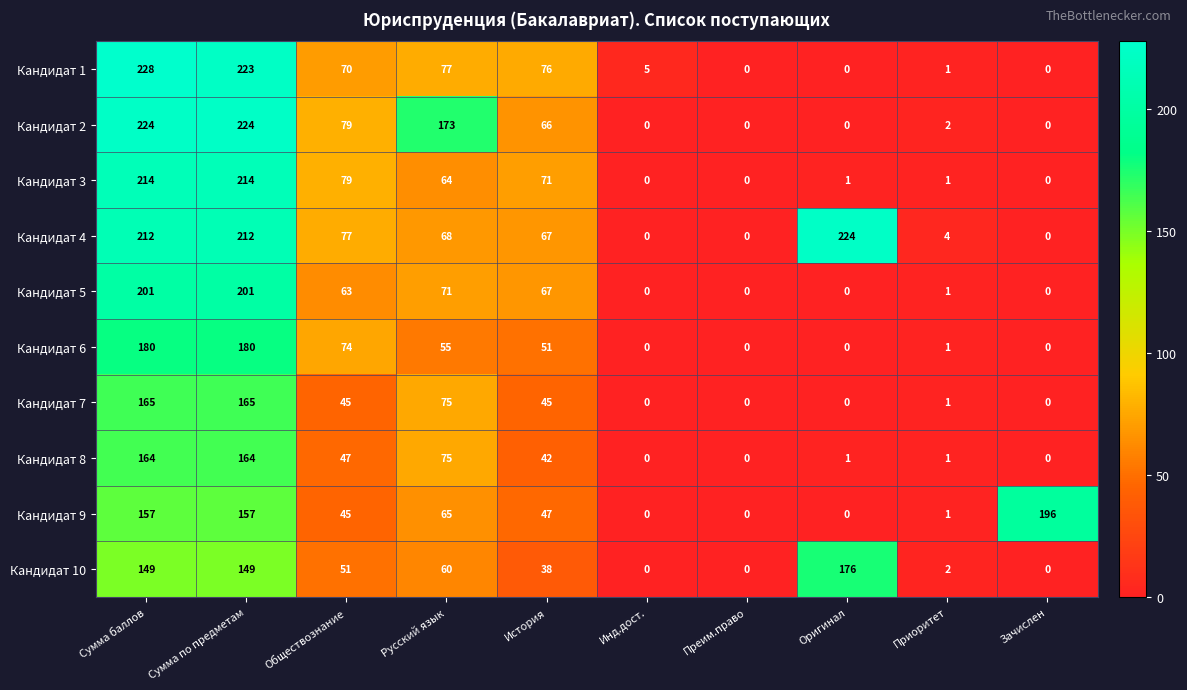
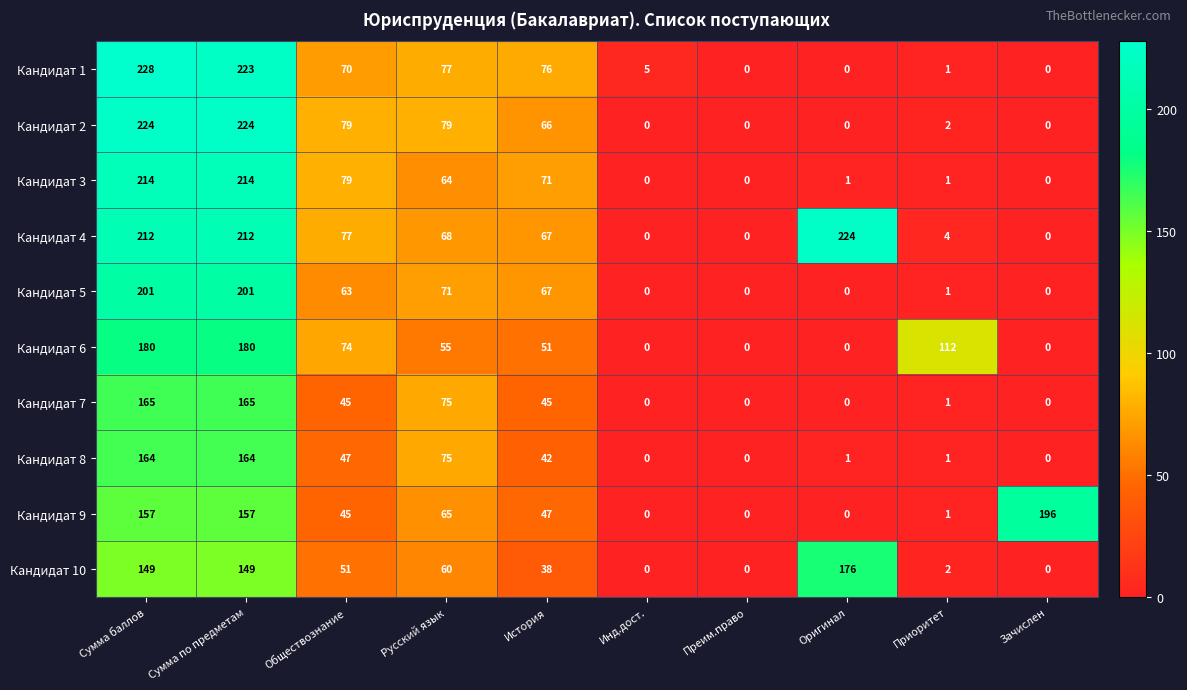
Кандидат 2, Русский язык: 173 -> 79
Кандидат 6, Приоритет: 1 -> 112
